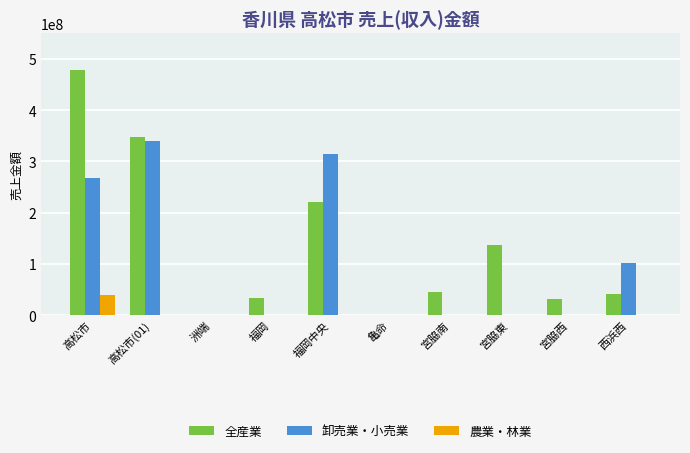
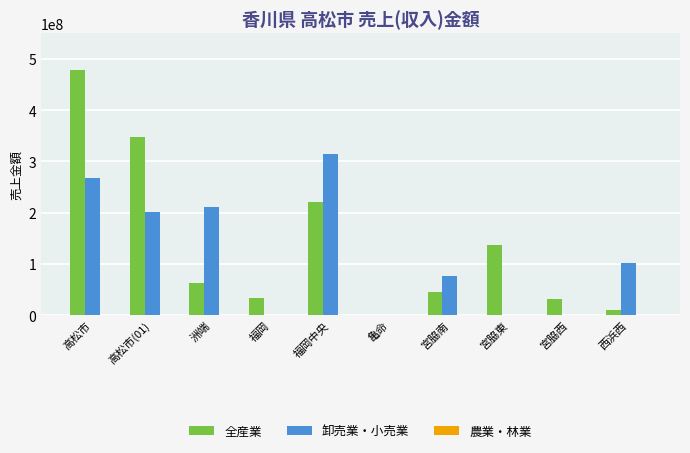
農業・林業, 高松市: 40000000 -> 0
卸売業・小売業, 高松市(01): 340000000 -> 200000000
全産業, 洲端: 0 -> 60000000
卸売業・小売業, 洲端: 0 -> 210000000
卸売業・小売業, 宮脇南: 0 -> 80000000
全産業, 西浜西: 40000000 -> 10000000
